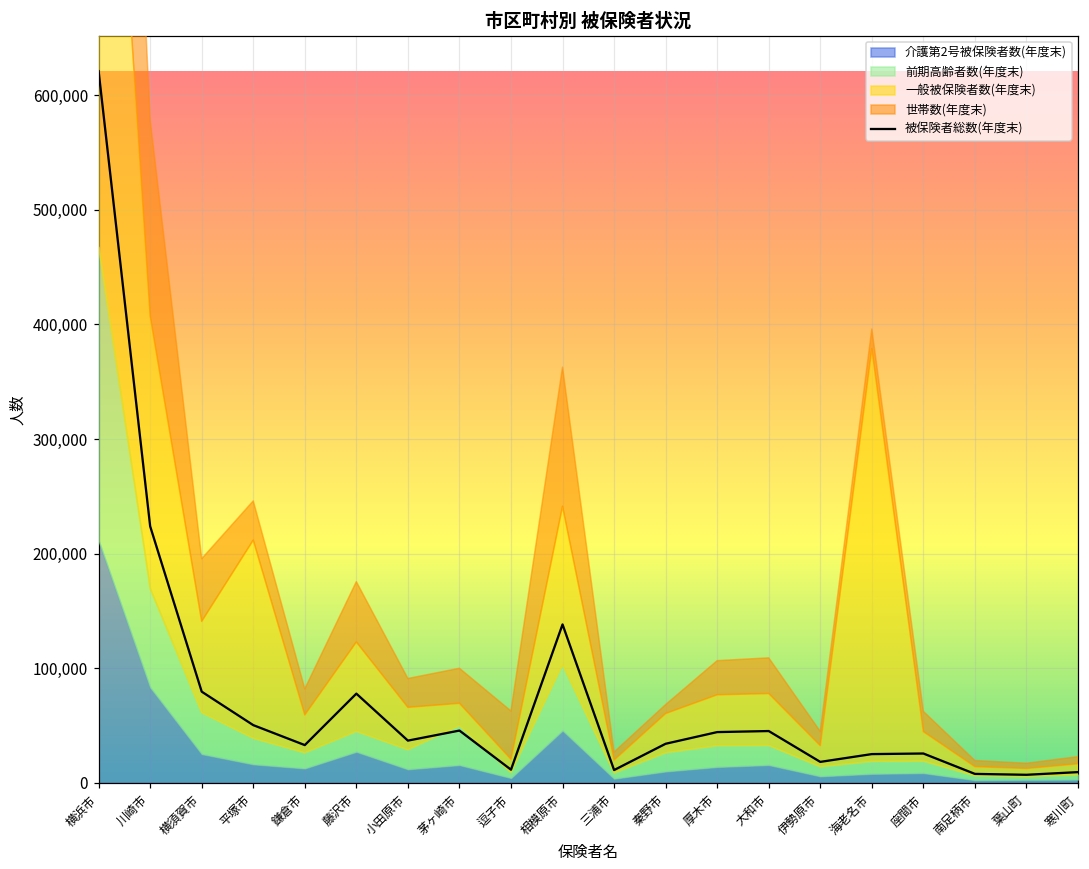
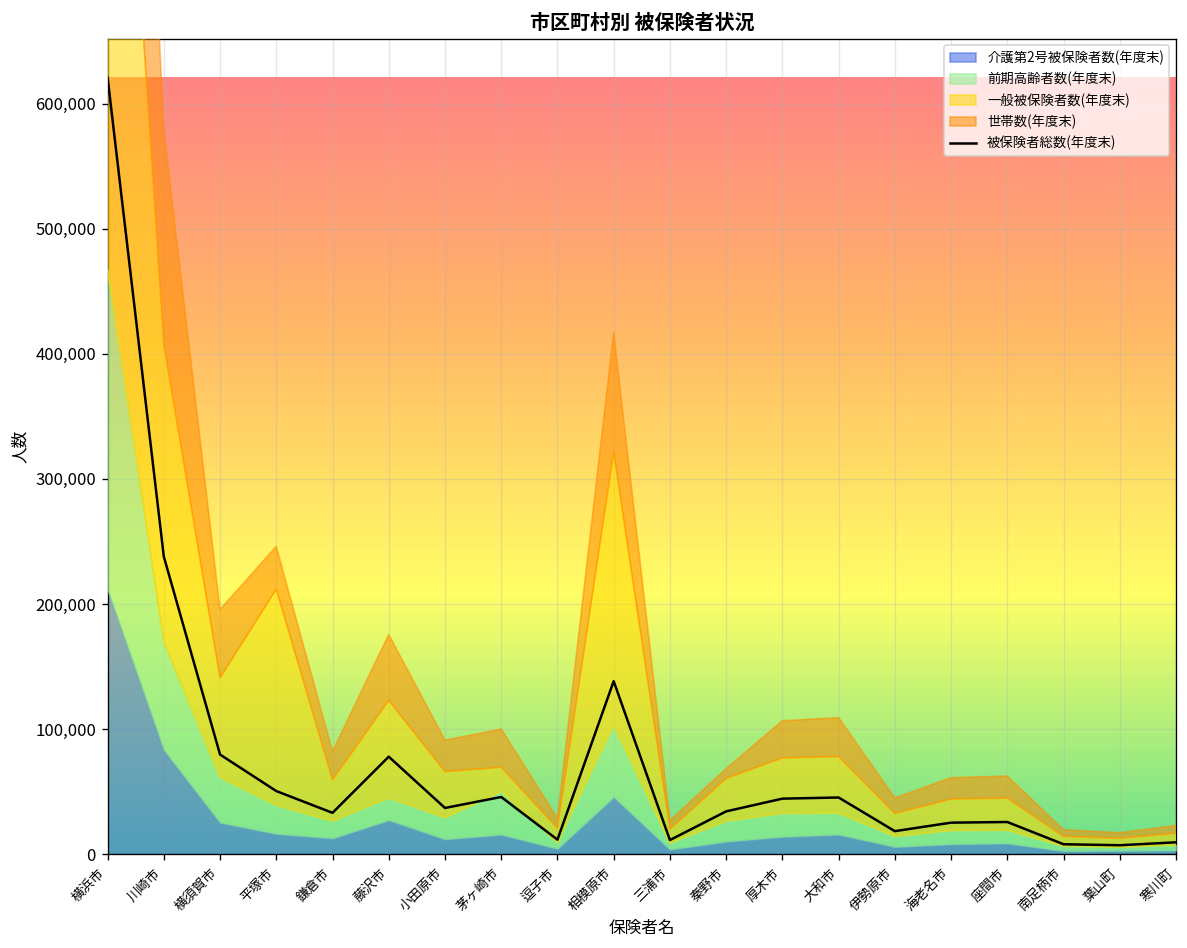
被保険者総数(年度末), 川崎市: 224,000 -> 238,000
世帯数(年度末), 逗子市: 42,000 -> 8,000
一般被保険者数(年度末), 相模原市: 138,000 -> 219,000
世帯数(年度末), 相模原市: 121,000 -> 95,000
一般被保険者数(年度末), 海老名市: 360,000 -> 25,000
